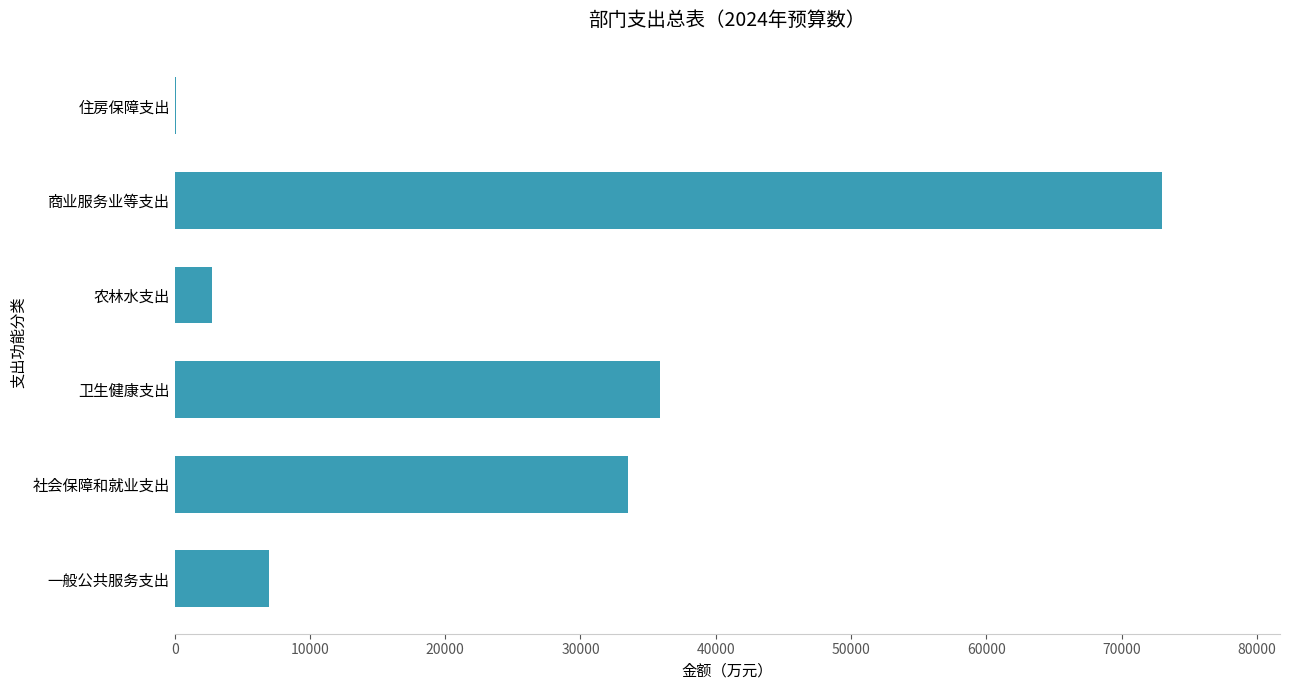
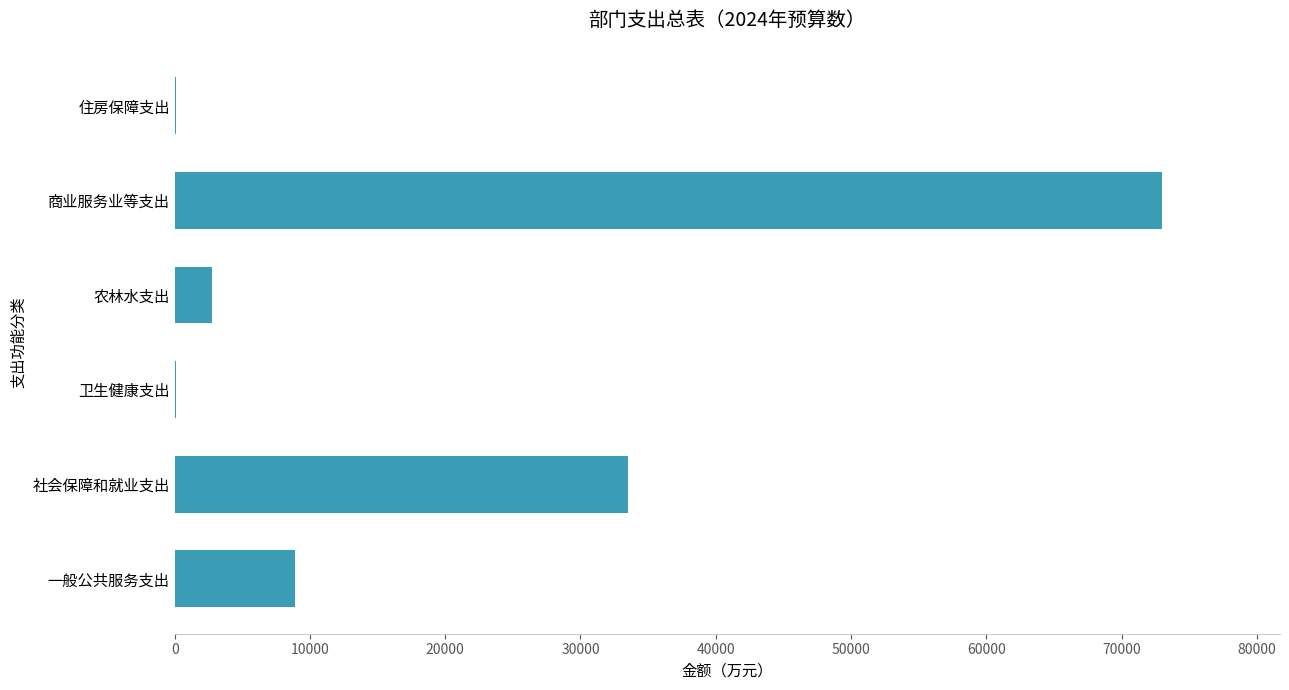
卫生健康支出: 35900 -> 100
一般公共服务支出: 6900 -> 8900
